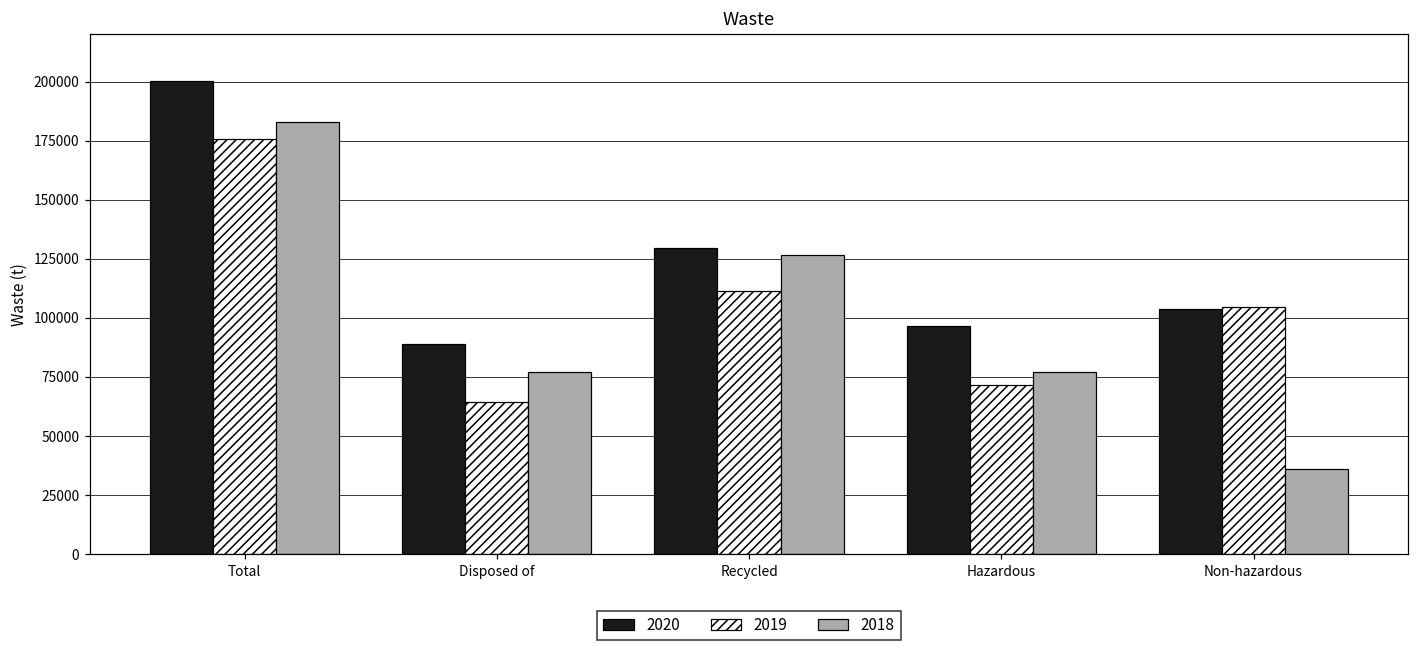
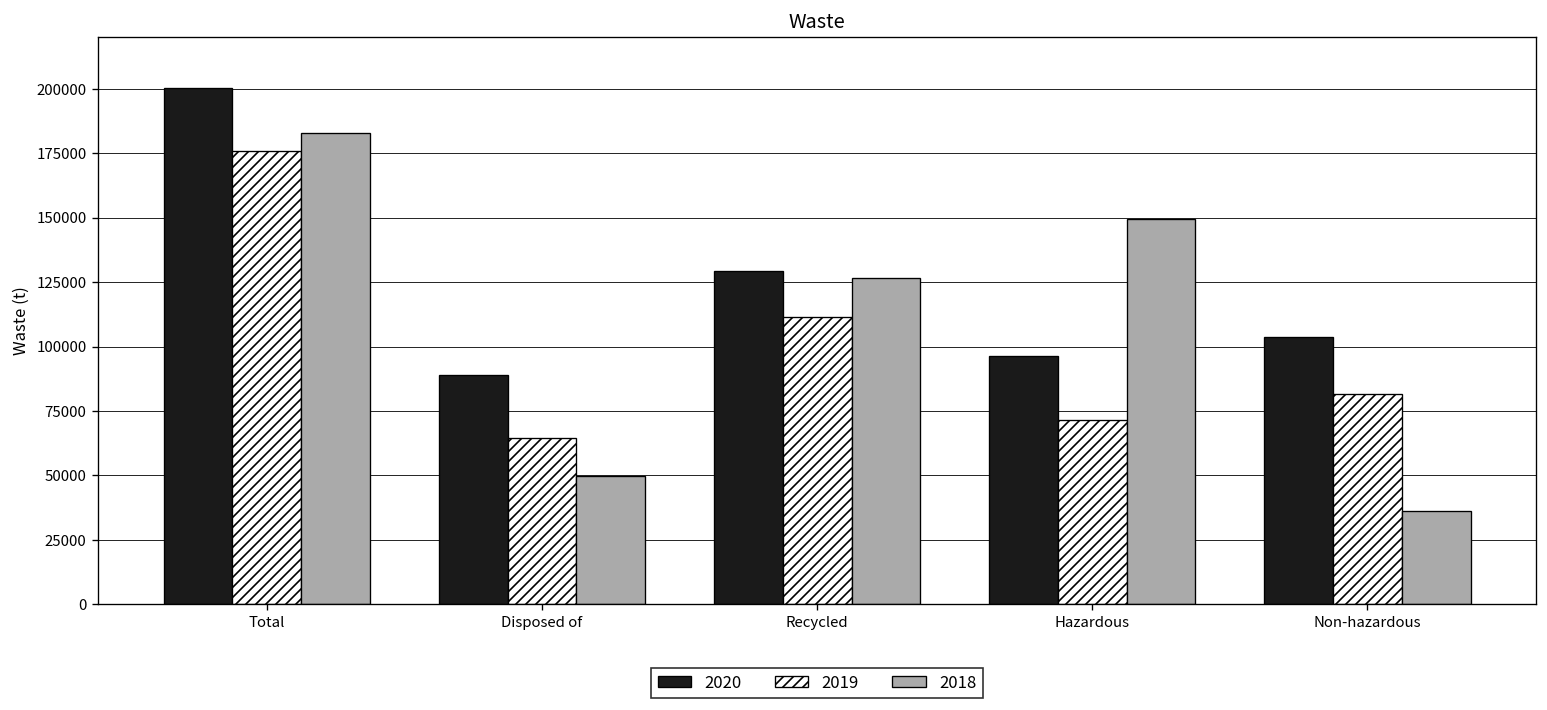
2018, Disposed of: 77000 -> 50000
2018, Hazardous: 77000 -> 150000
2019, Non-hazardous: 104000 -> 81000
